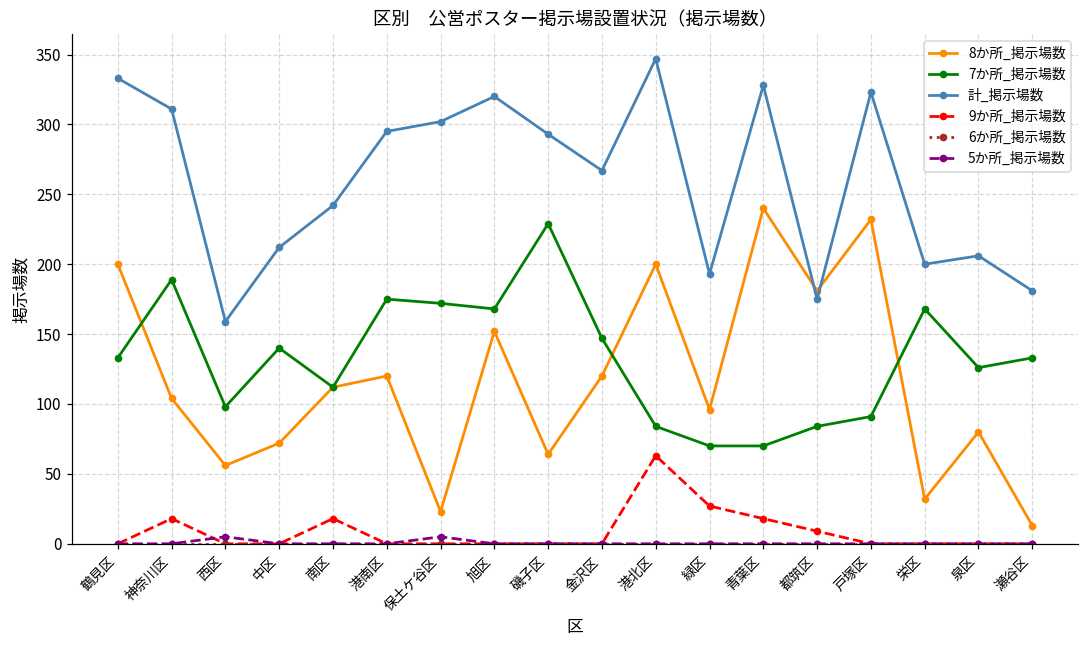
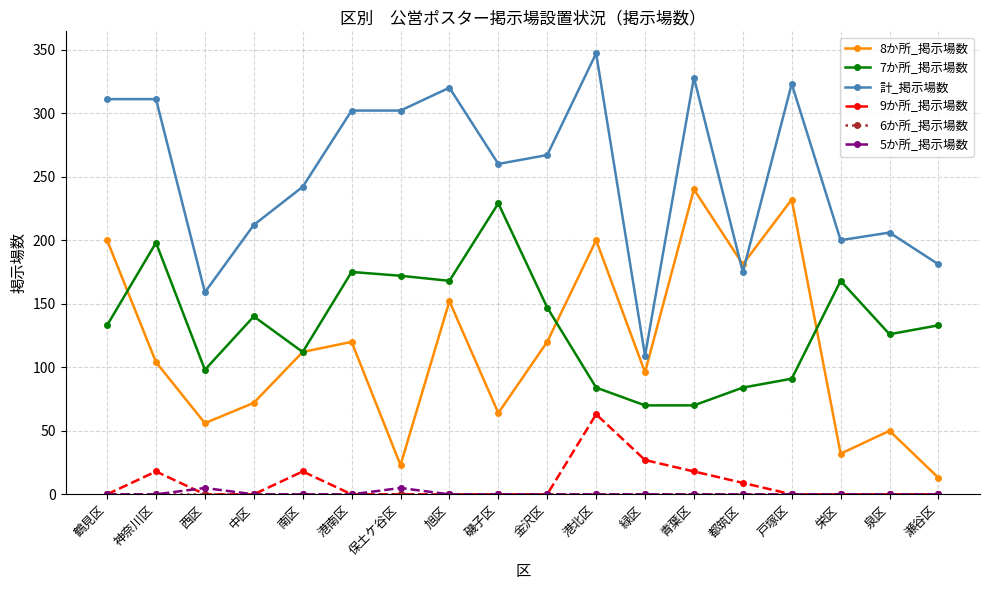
計_掲示場数, 鶴見区: 333 -> 311
7か所_掲示場数, 神奈川区: 189 -> 198
計_掲示場数, 港南区: 295 -> 302
計_掲示場数, 磯子区: 293 -> 260
計_掲示場数, 緑区: 193 -> 109
8か所_掲示場数, 泉区: 80 -> 50
